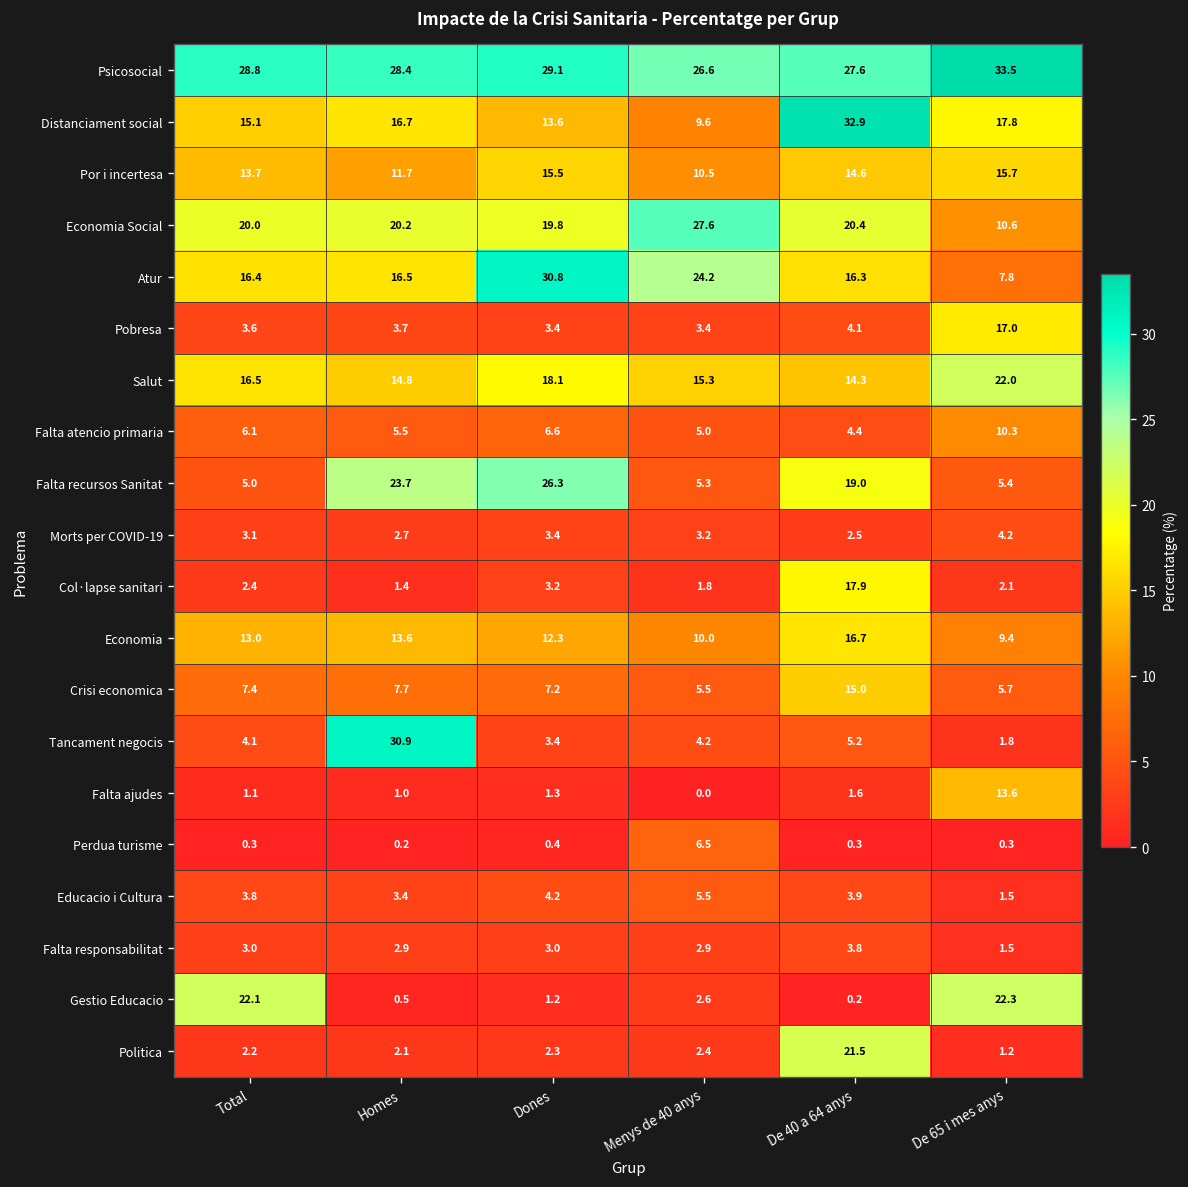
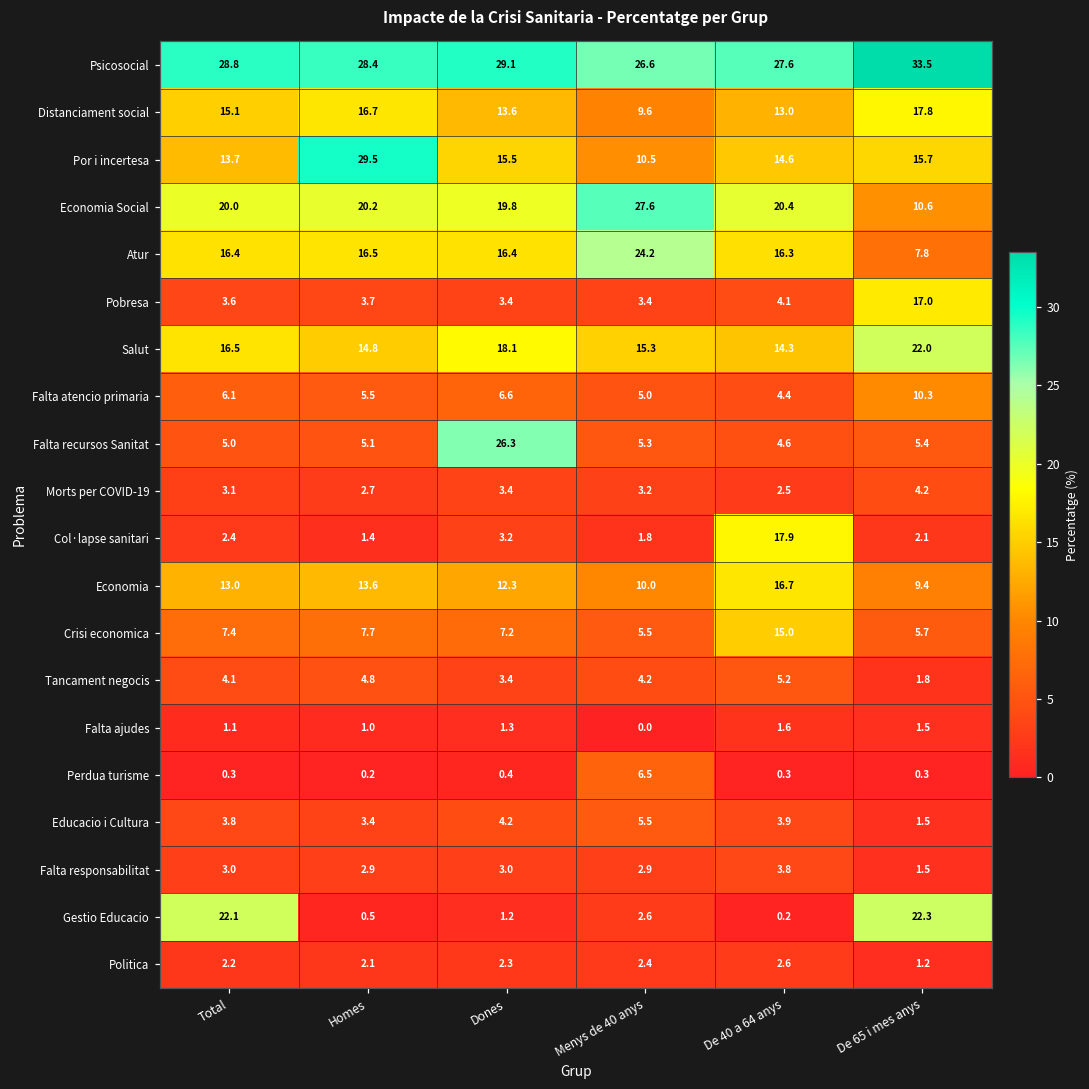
Distanciament social, De 40 a 64 anys: 32.9 -> 13.0
Por i incertesa, Homes: 11.7 -> 29.5
Atur, Dones: 30.8 -> 16.4
Falta recursos Sanitat, Homes: 23.7 -> 5.1
Falta recursos Sanitat, De 40 a 64 anys: 19.0 -> 4.6
Tancament negocis, Homes: 30.9 -> 4.8
Falta ajudes, De 65 i mes anys: 13.6 -> 1.5
Politica, De 40 a 64 anys: 21.5 -> 2.6
